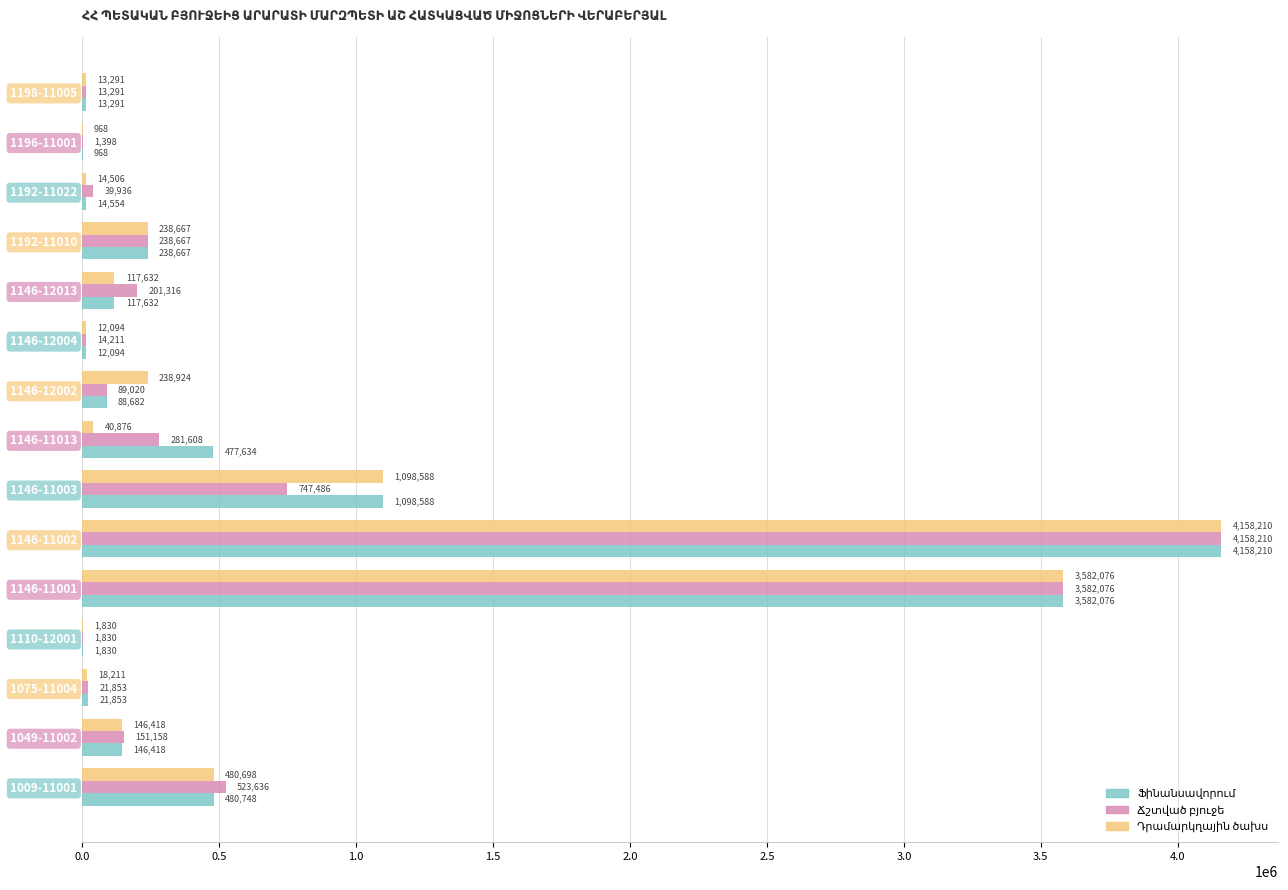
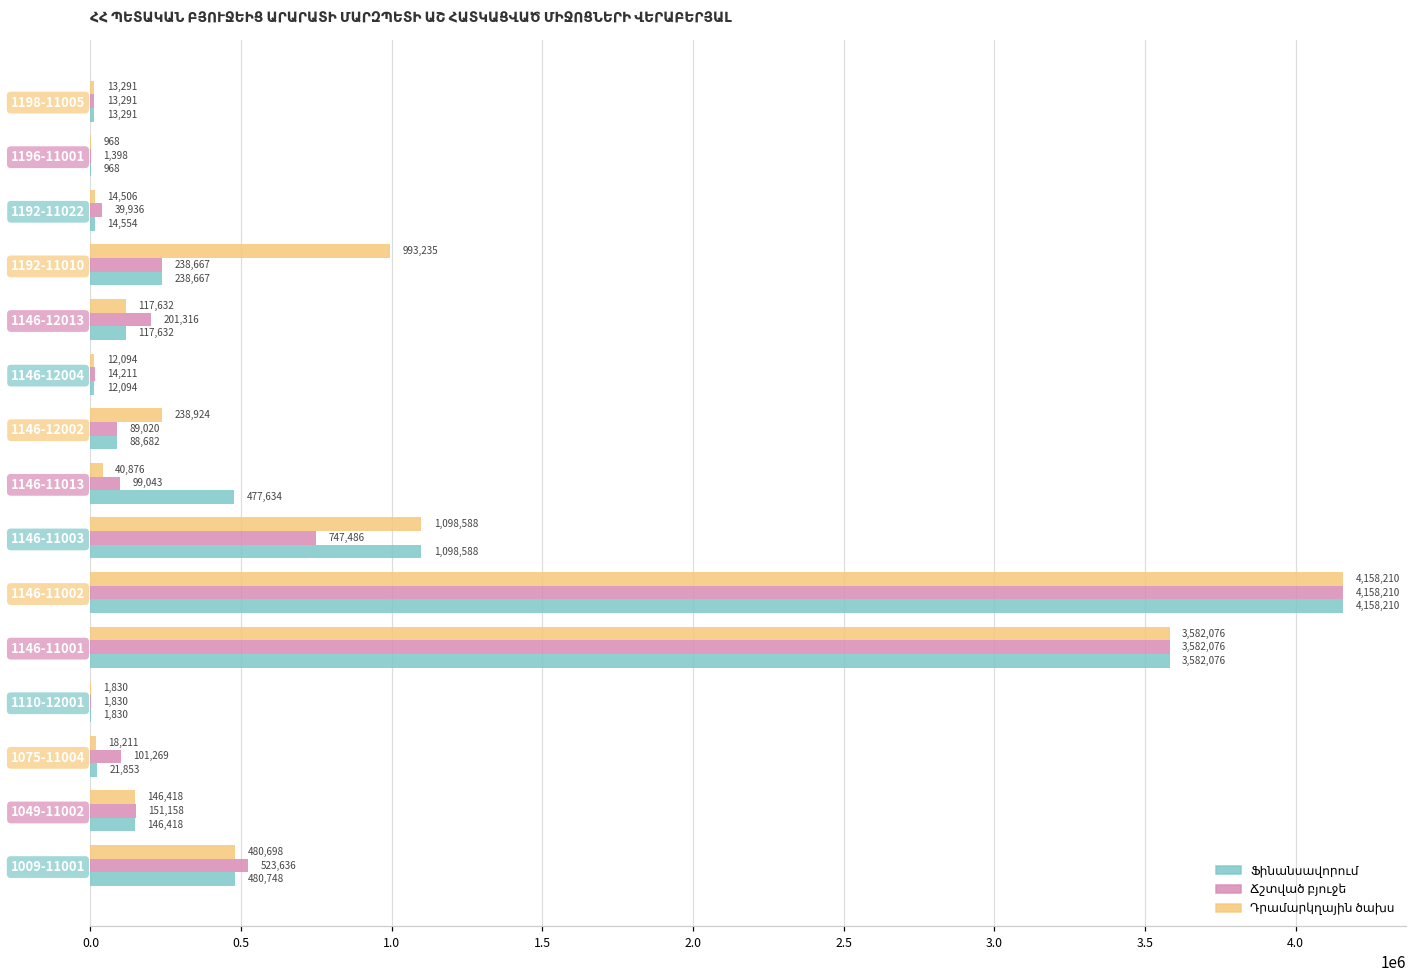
Դրամարկղային ծախս, 1192-11010: 238,667 -> 993,235
Ճշտված բյուջե, 1146-11013: 281,608 -> 99,043
Ճշտված բյուջե, 1075-11004: 21,853 -> 101,269
